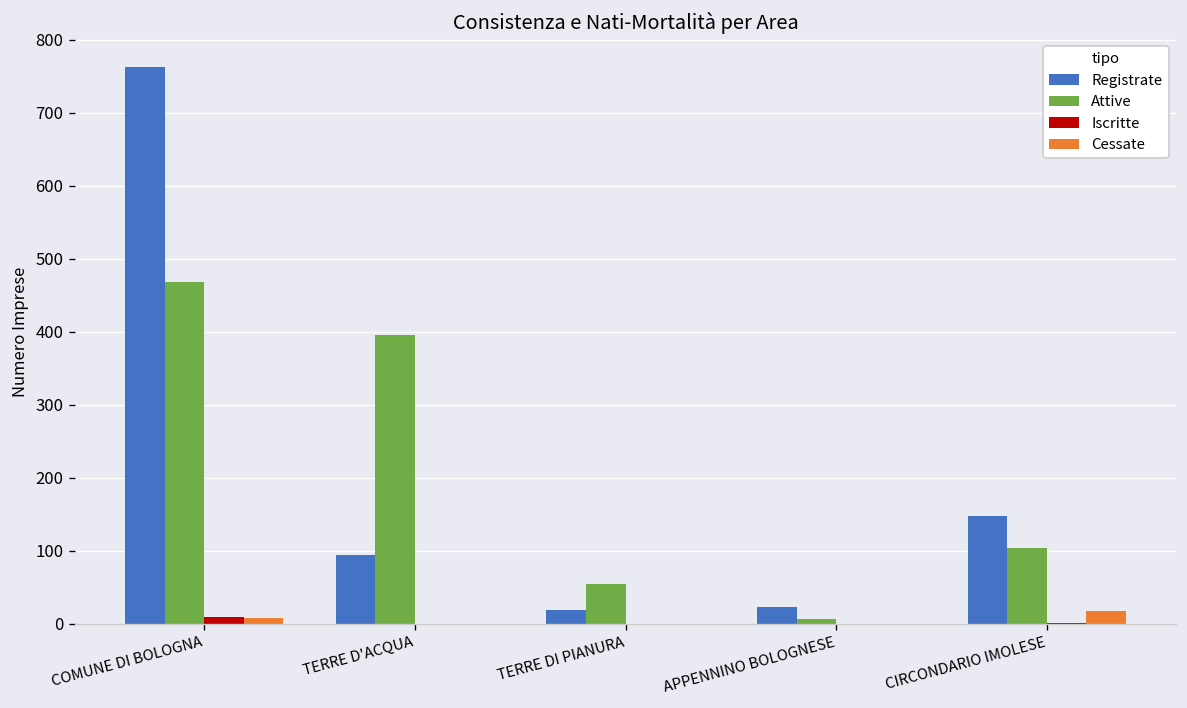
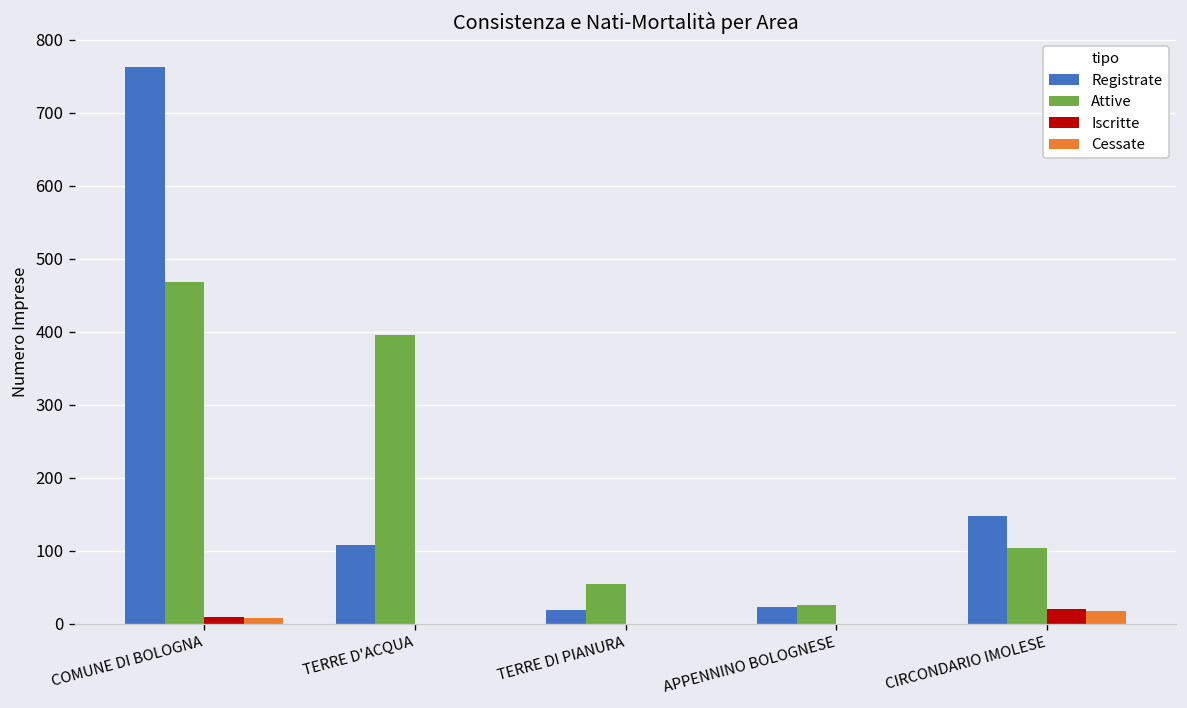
Registrate, TERRE D'ACQUA: 90 -> 110
Attive, APPENNINO BOLOGNESE: 10 -> 30
Iscritte, CIRCONDARIO IMOLESE: 0 -> 20
